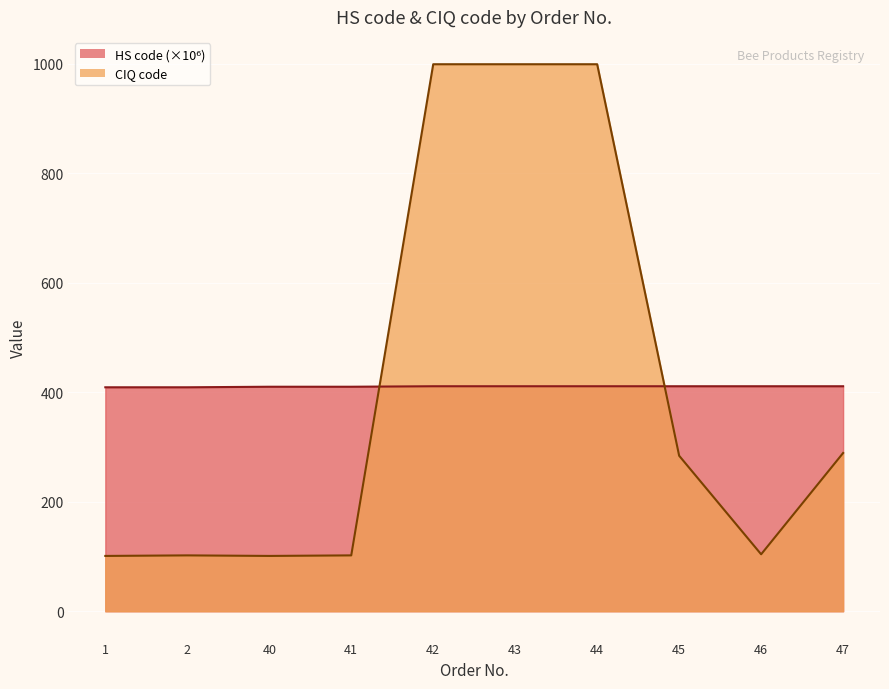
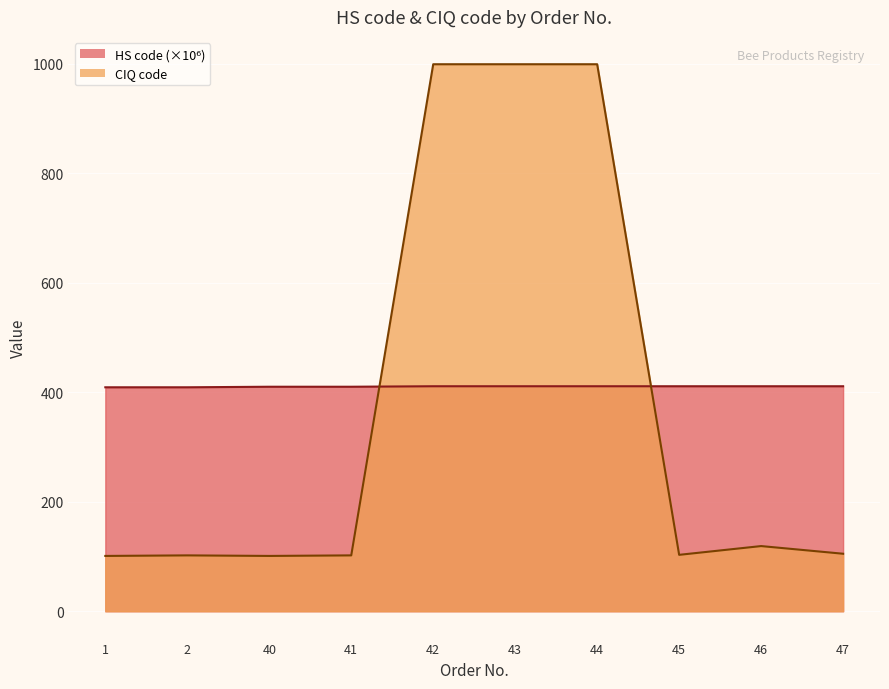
CIQ code, 45: 280 -> 100
CIQ code, 46: 100 -> 120
CIQ code, 47: 290 -> 110
